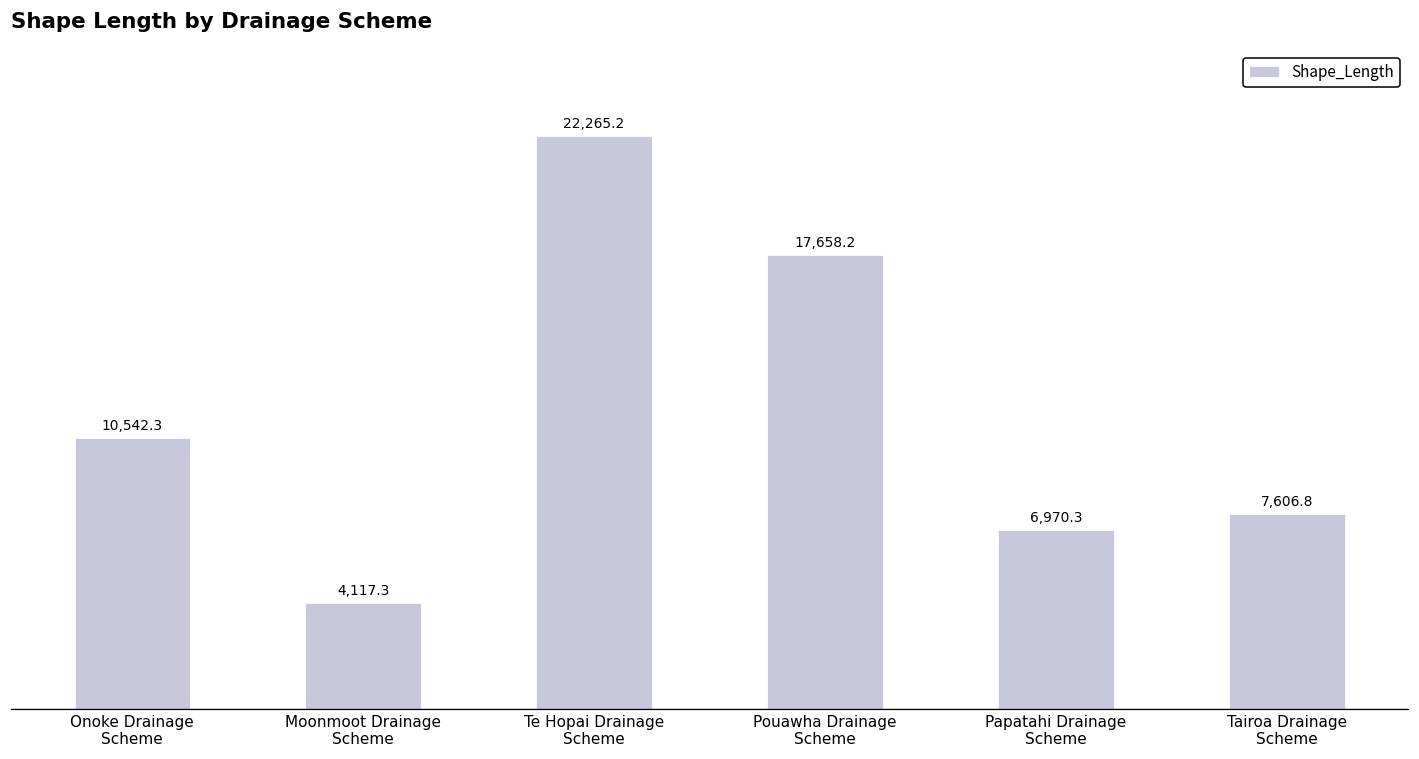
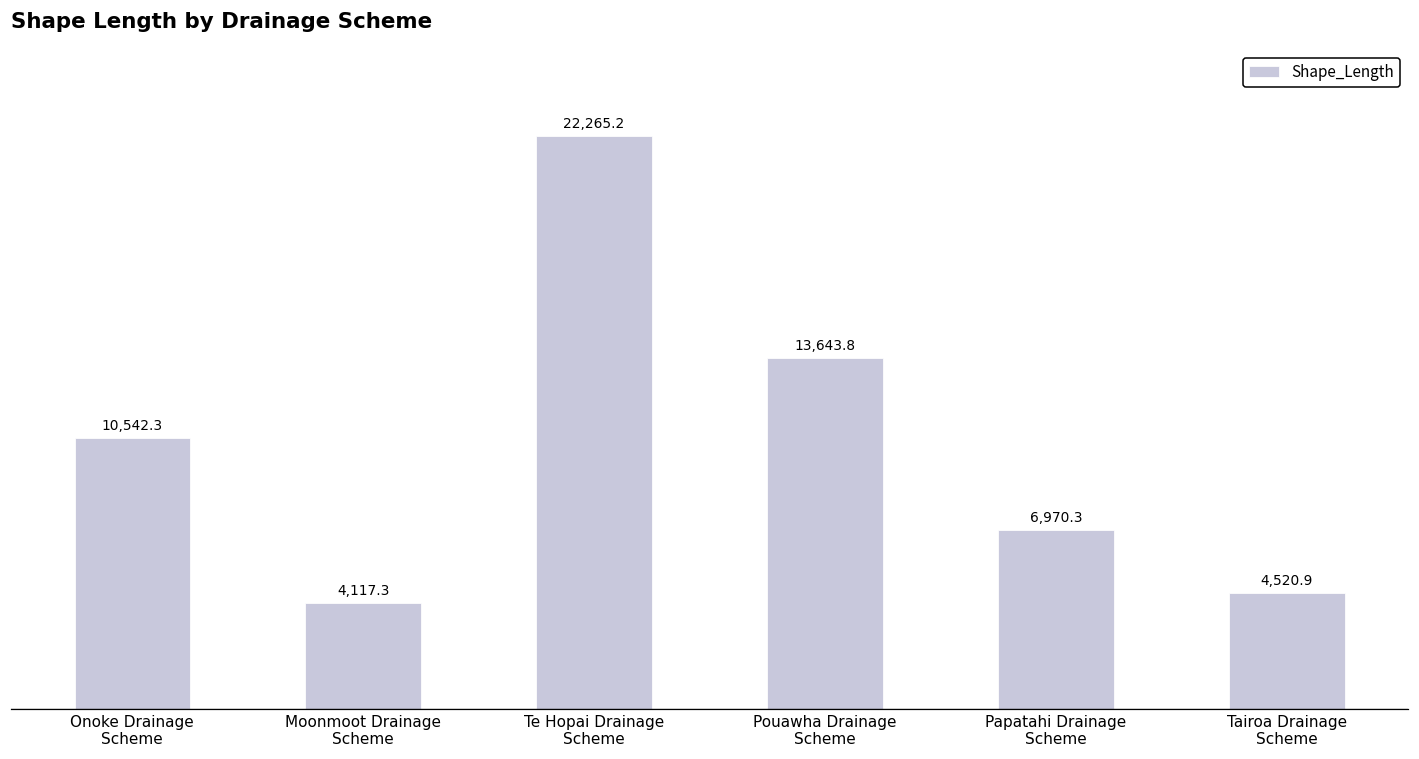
Pouawha Drainage Scheme: 17,658.2 -> 13,643.8
Tairoa Drainage Scheme: 7,606.8 -> 4,520.9
